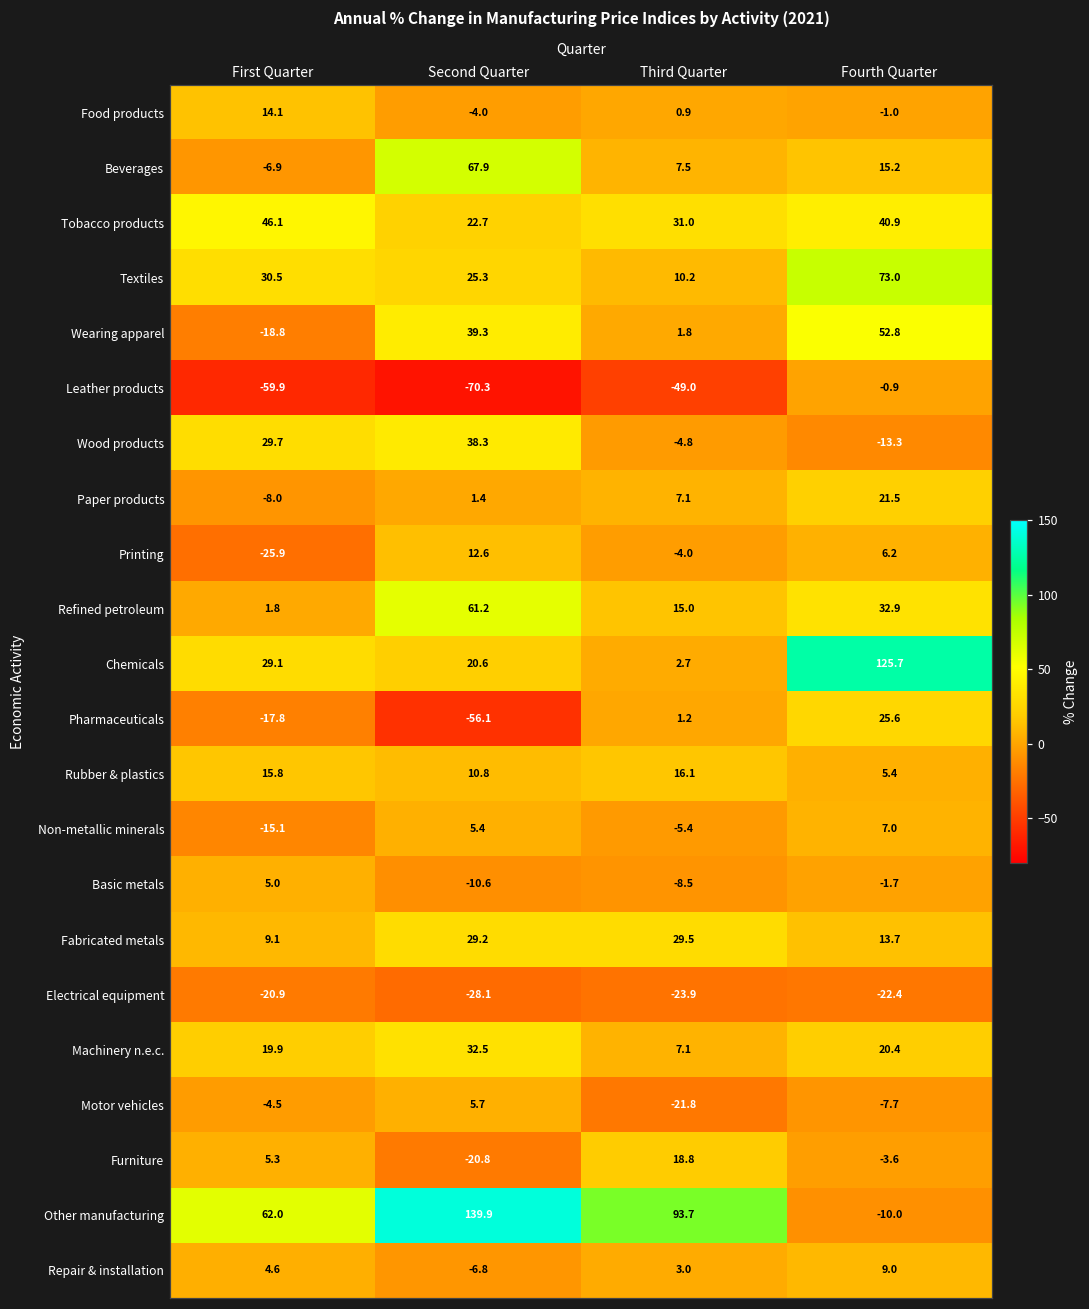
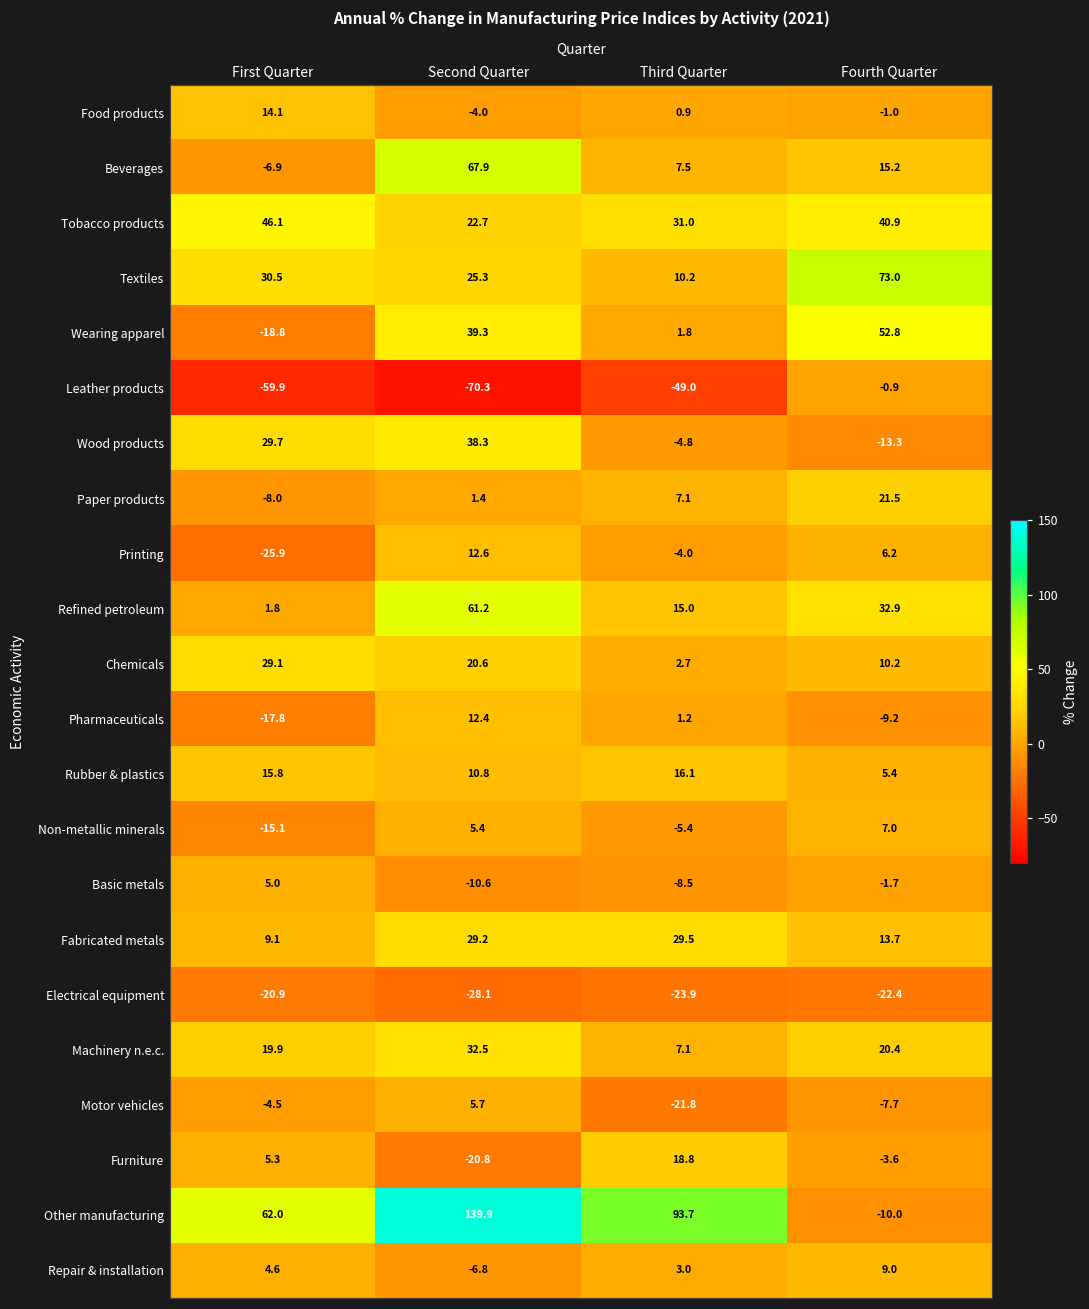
Chemicals, Fourth Quarter: 125.7 -> 10.2
Pharmaceuticals, Second Quarter: -56.1 -> 12.4
Pharmaceuticals, Fourth Quarter: 25.6 -> -9.2
